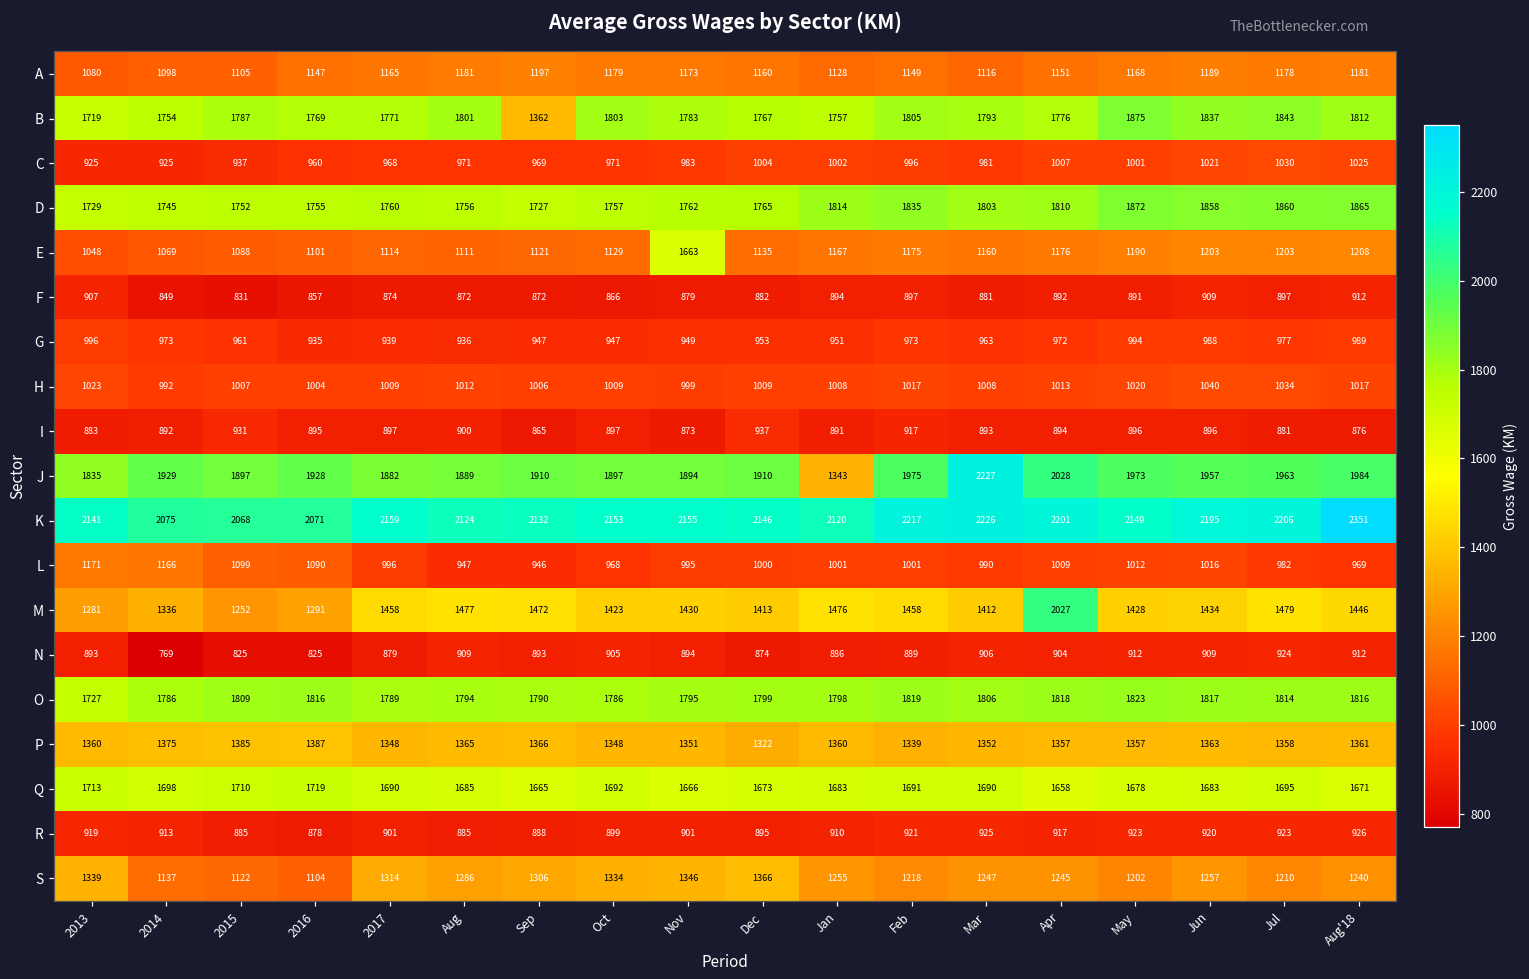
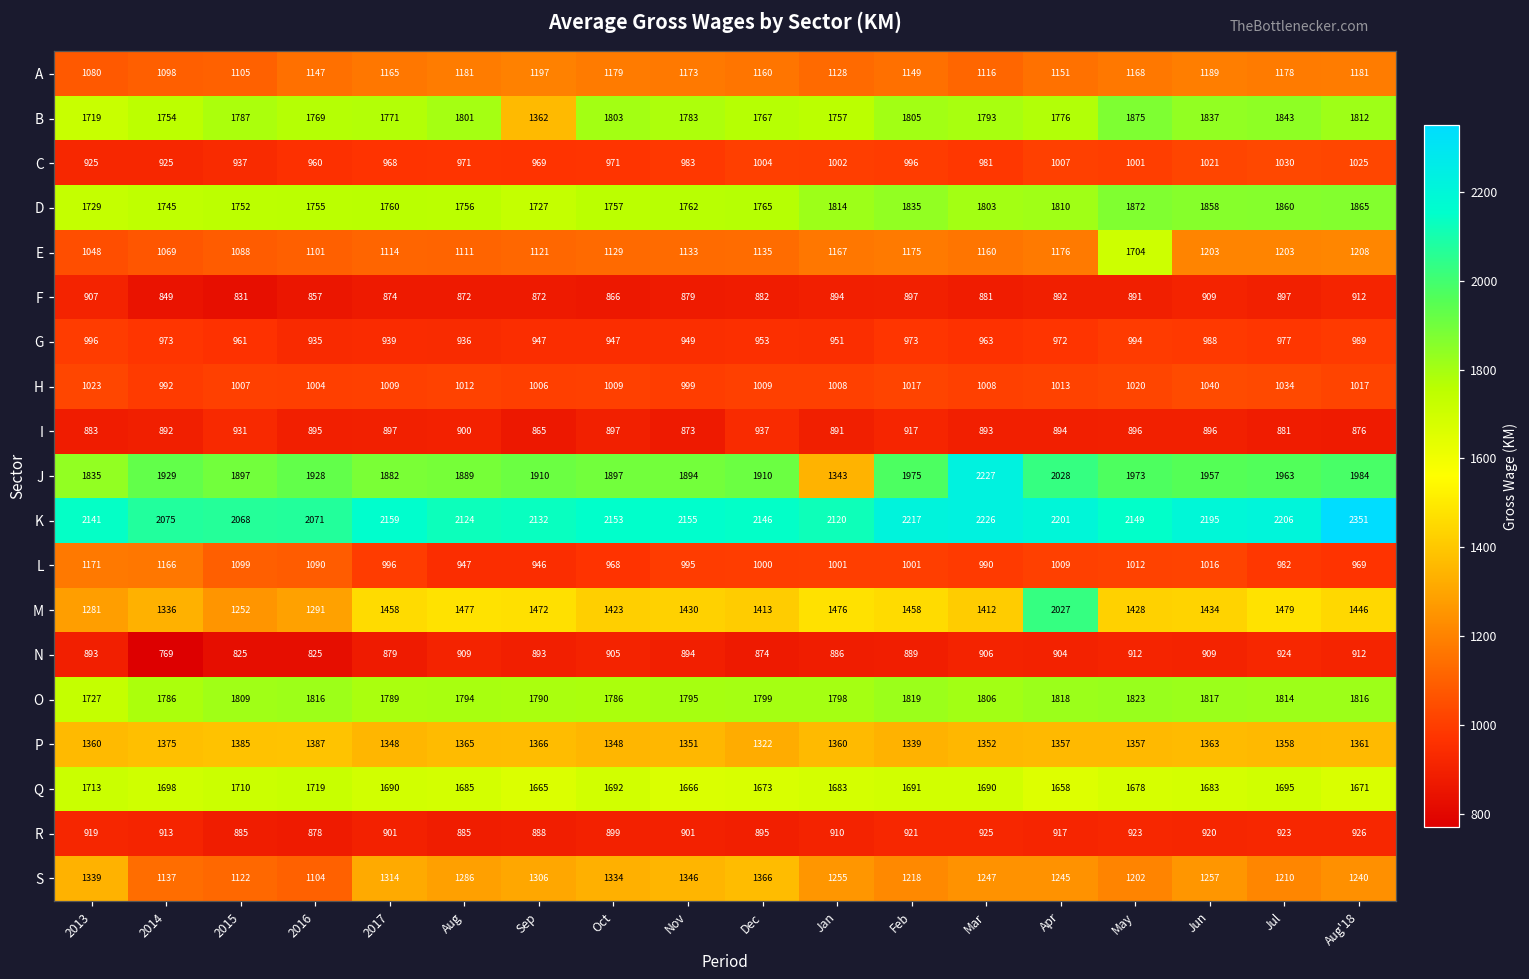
E, Nov: 1663 -> 1133
E, May: 1190 -> 1704
